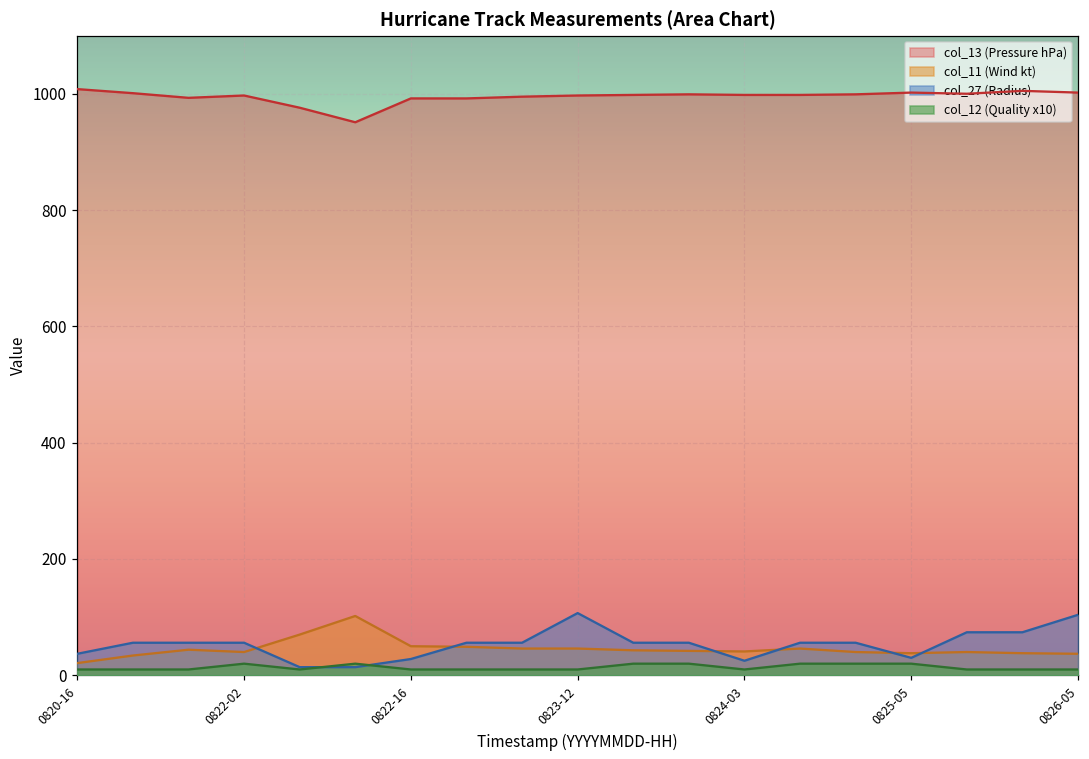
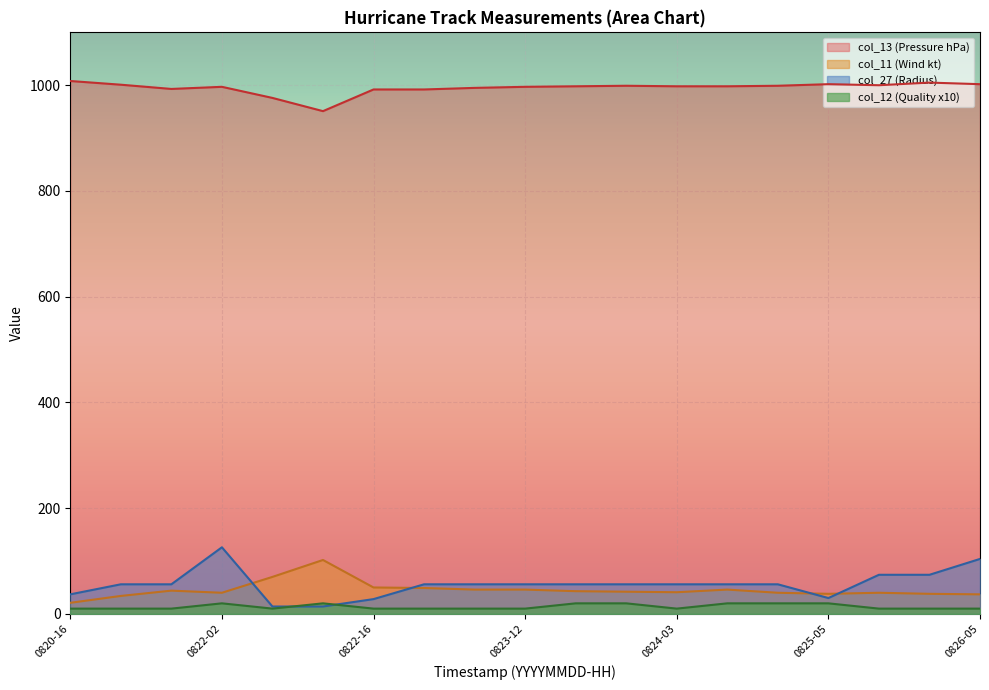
col_27 (Radius), 0822-02: 60 -> 130
col_27 (Radius), 0823-12: 110 -> 60
col_27 (Radius), 0824-03: 30 -> 60
